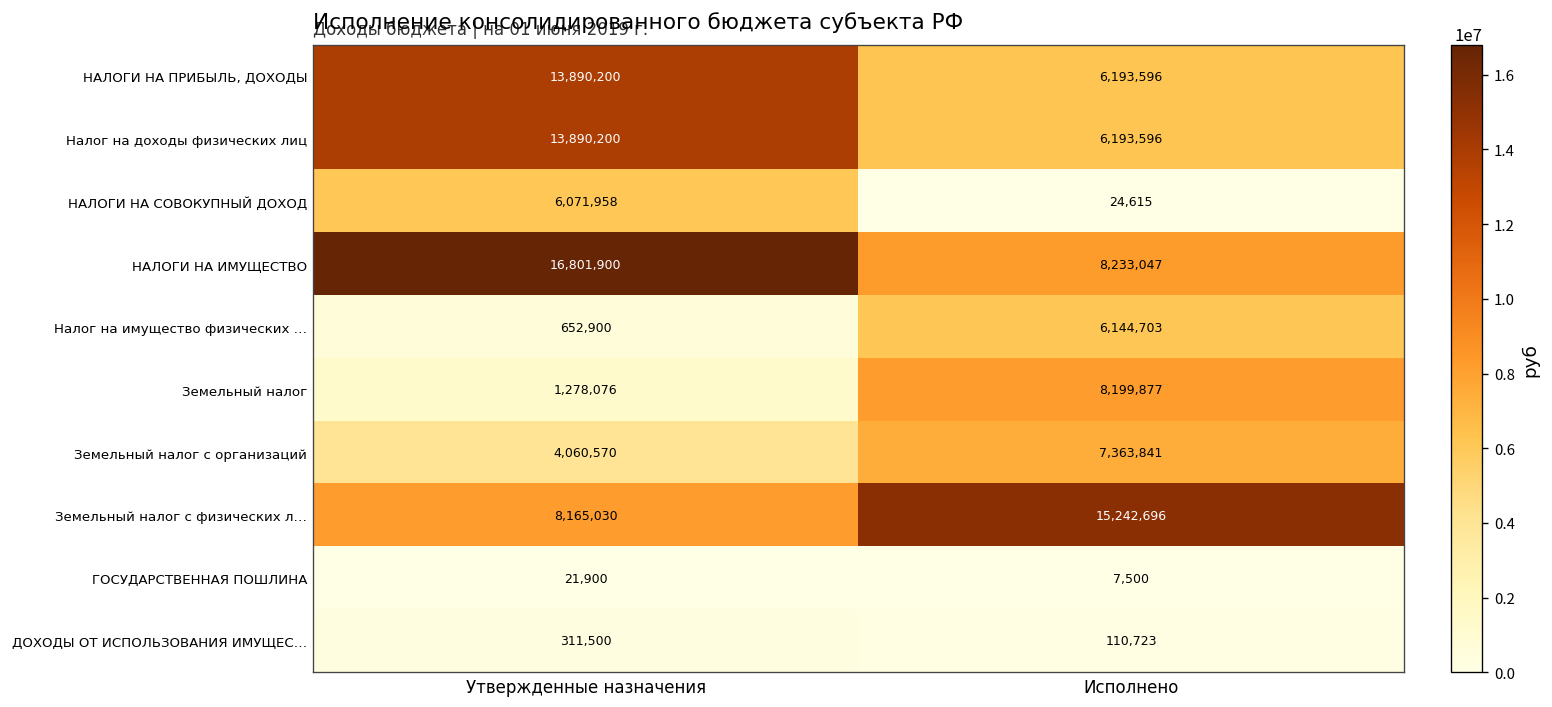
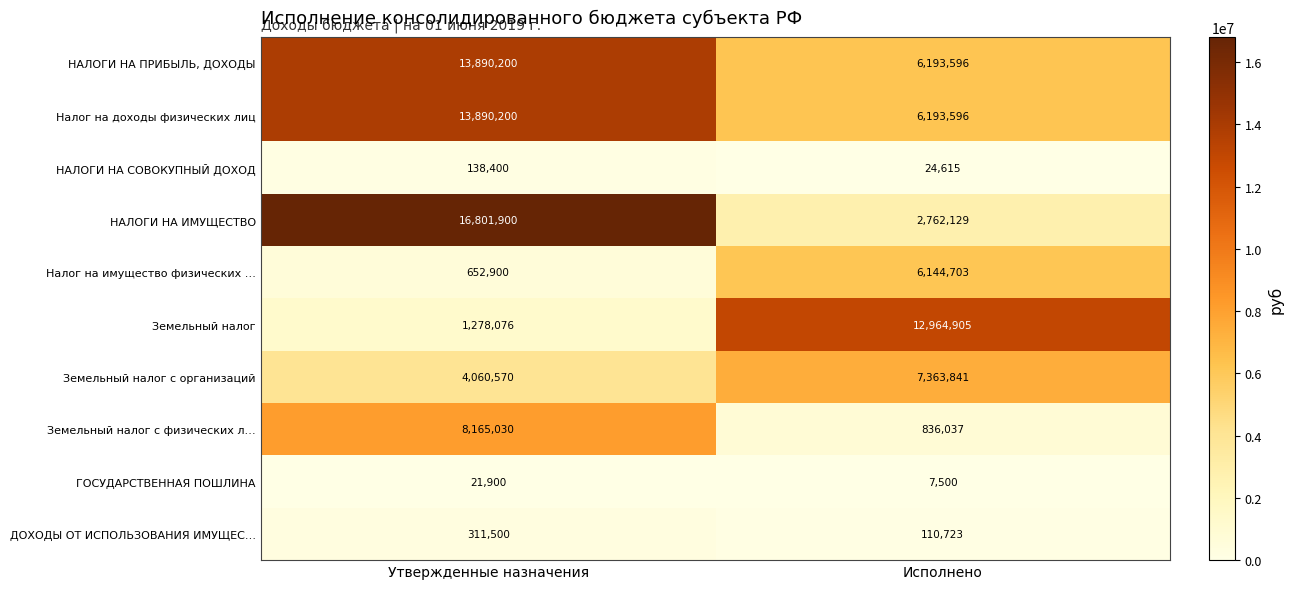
НАЛОГИ НА СОВОКУПНЫЙ ДОХОД, Утвержденные назначения: 6,071,958 -> 138,400
НАЛОГИ НА ИМУЩЕСТВО, Исполнено: 8,233,047 -> 2,762,129
Земельный налог, Исполнено: 8,199,877 -> 12,964,905
Земельный налог с физических л…, Исполнено: 15,242,696 -> 836,037
